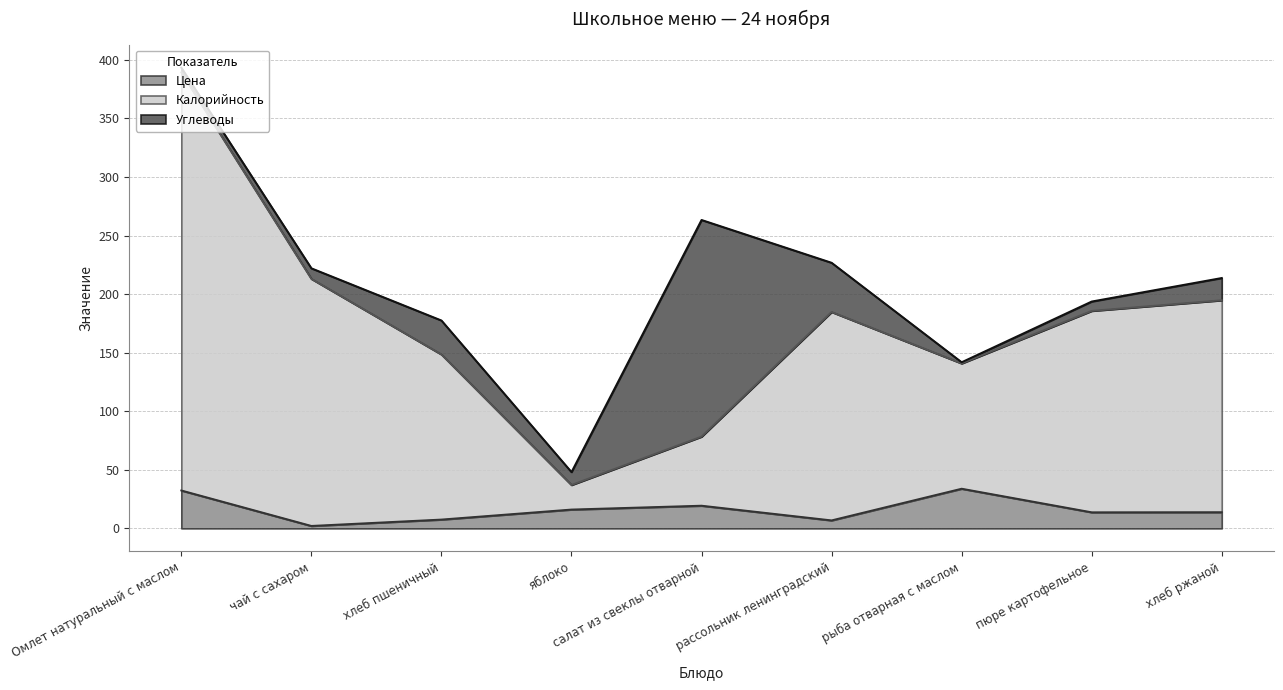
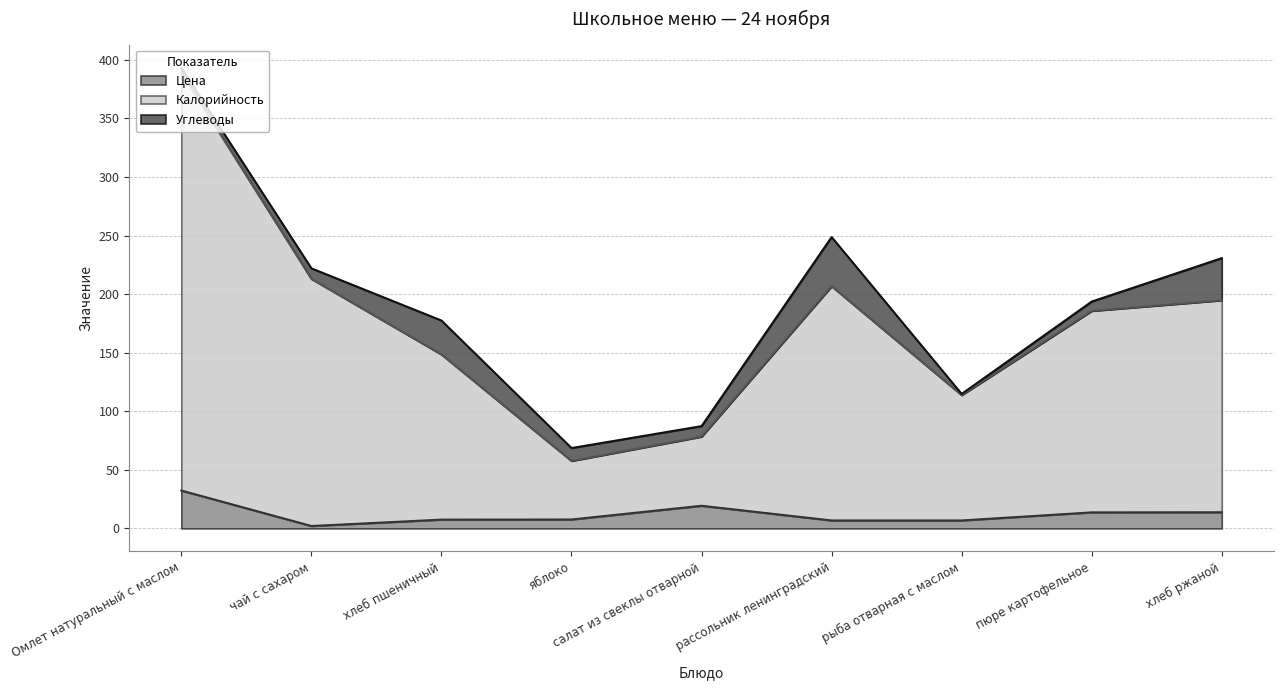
Цена, яблоко: 16 -> 8
Калорийность, яблоко: 21 -> 50
Углеводы, салат из свеклы отварной: 185 -> 9
Калорийность, рассольник ленинградский: 178 -> 200
Цена, рыба отварная с маслом: 34 -> 7
Углеводы, хлеб ржаной: 19 -> 36
